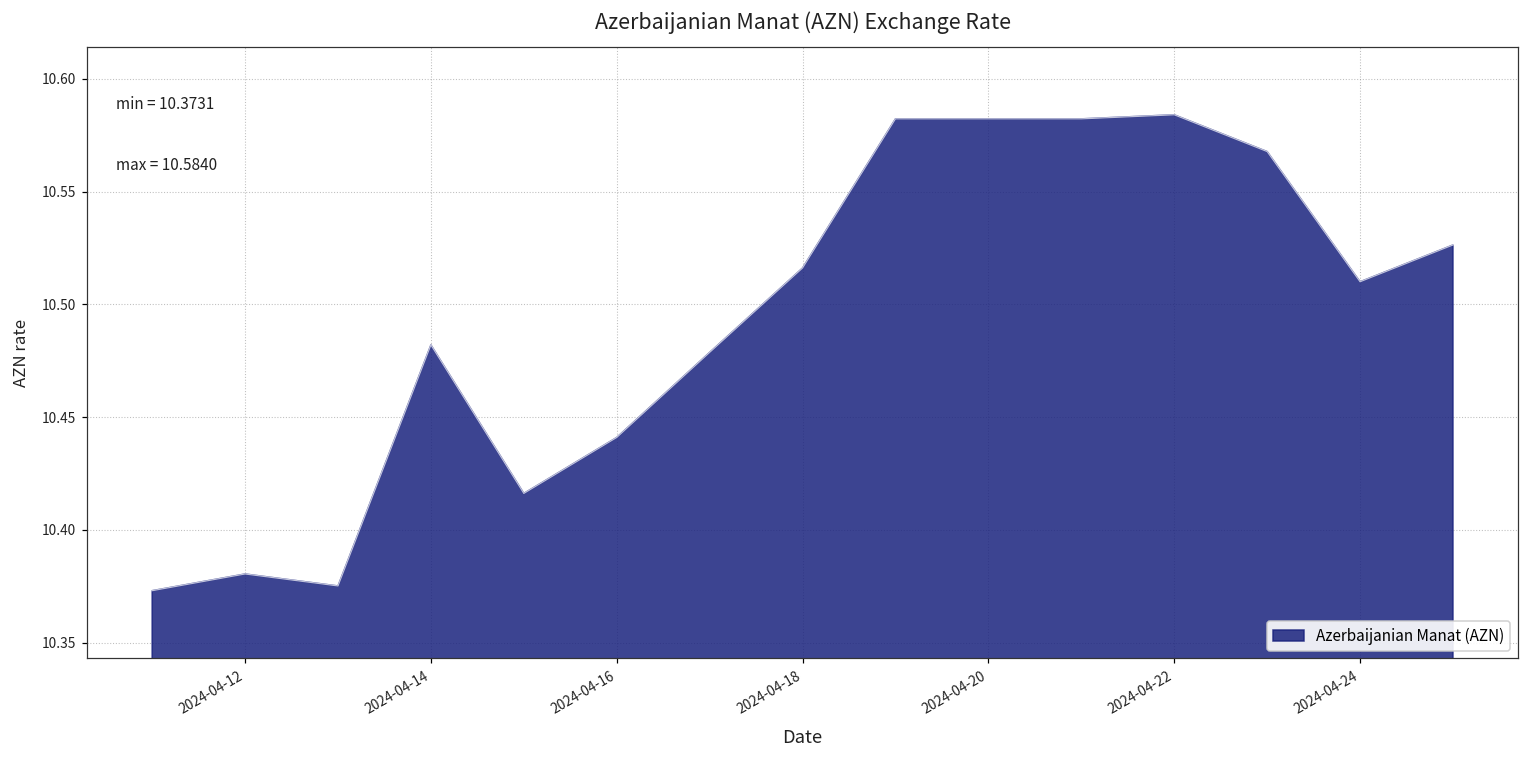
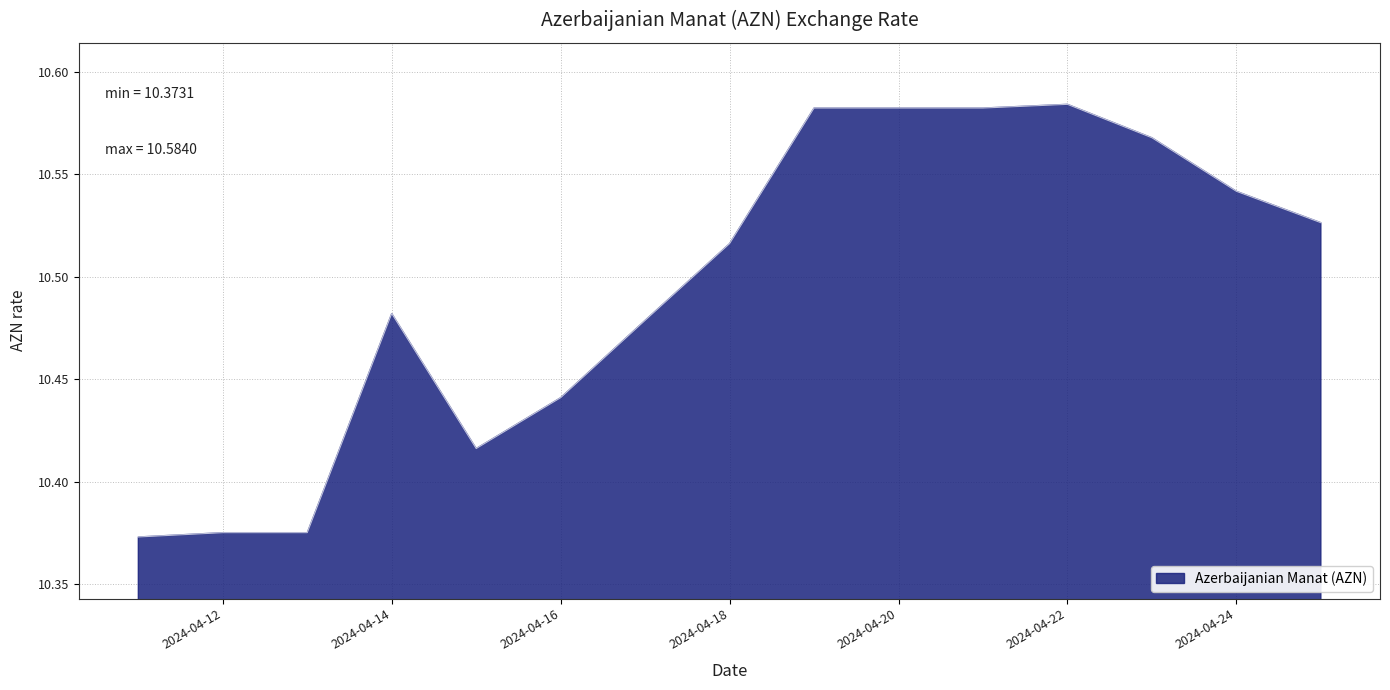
2024-04-12: 10.381 -> 10.375
2024-04-24: 10.510 -> 10.542
